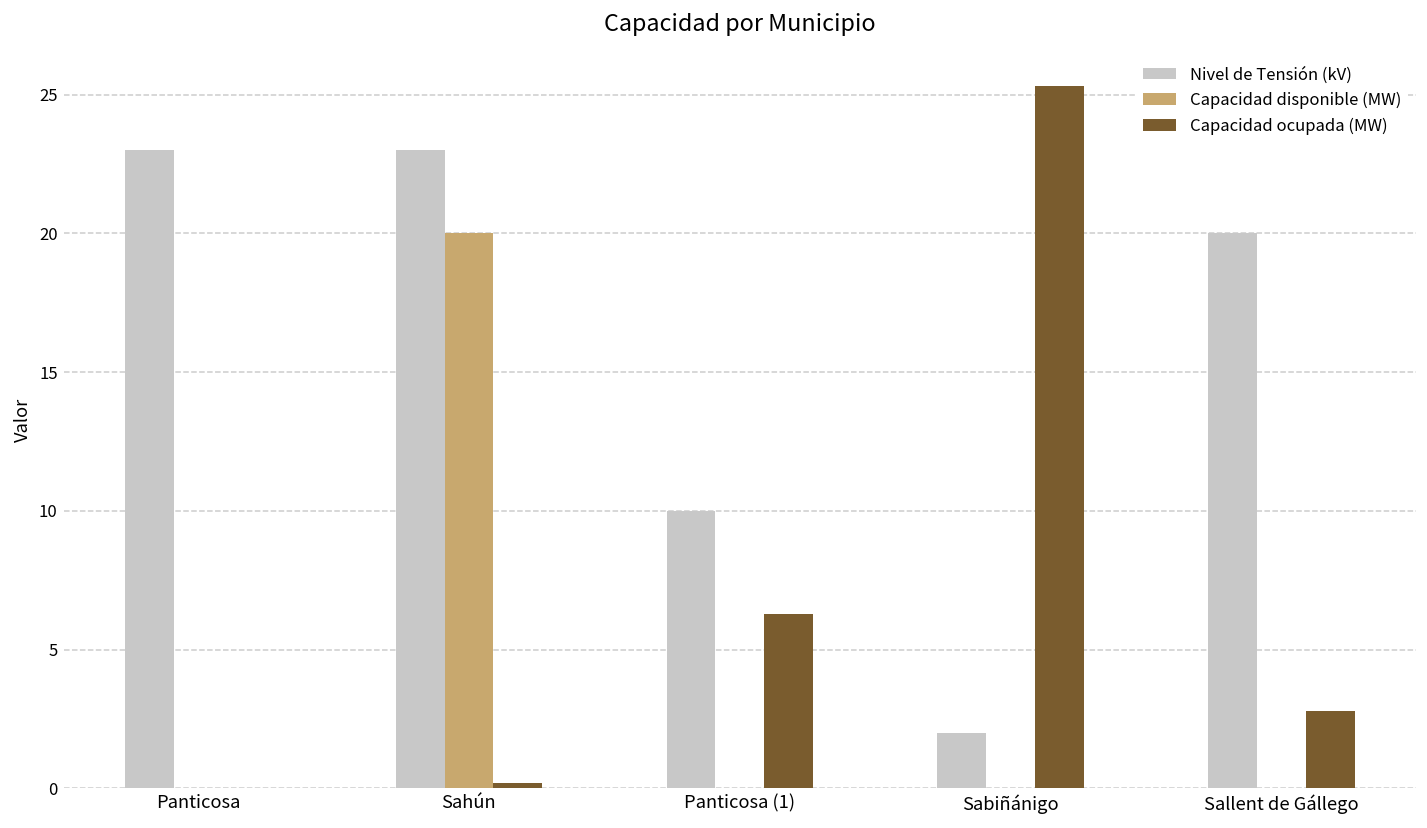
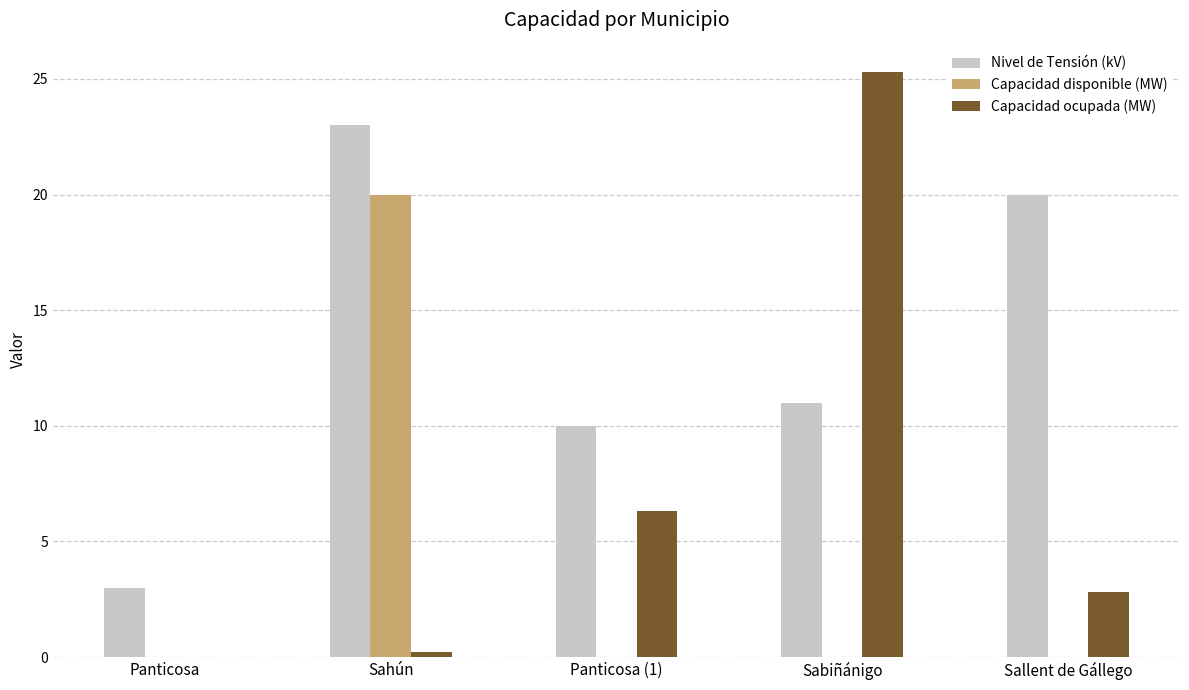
Nivel de Tensión (kV), Panticosa: 23 -> 3
Nivel de Tensión (kV), Sabiñánigo: 2 -> 11
